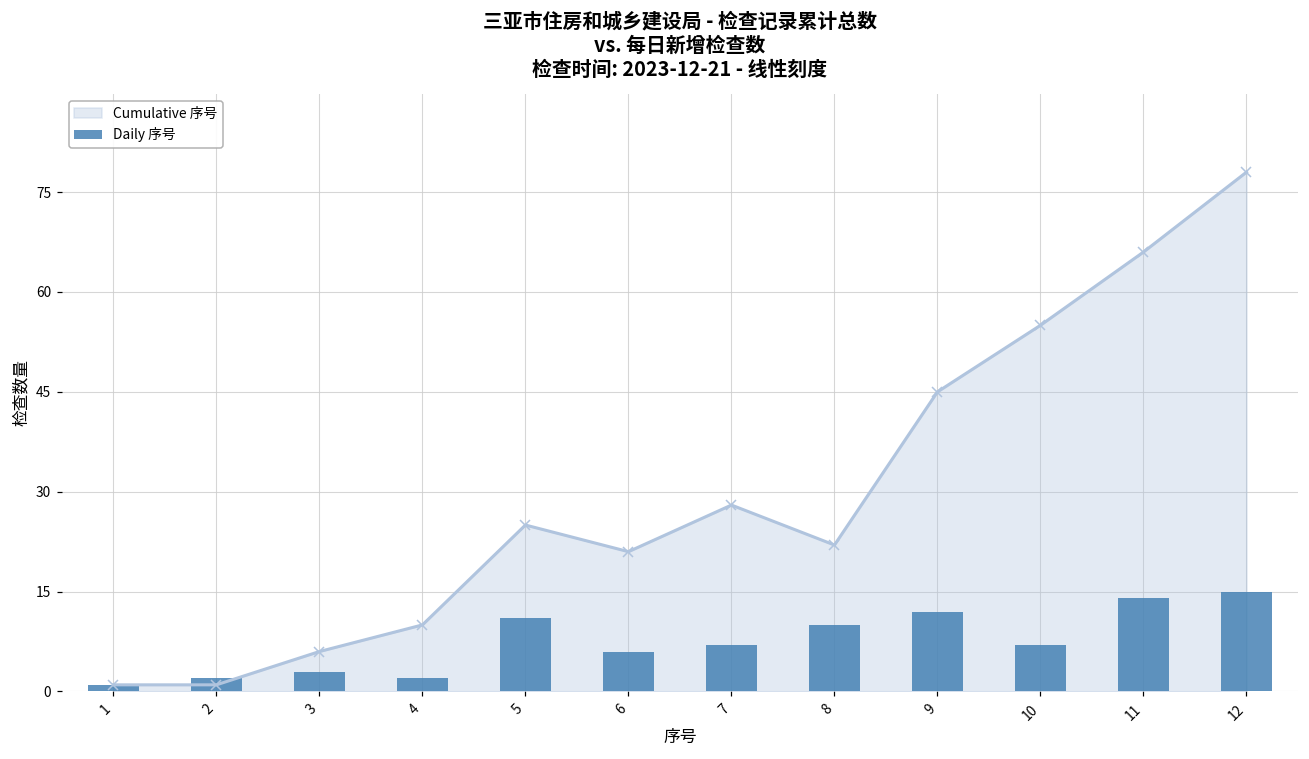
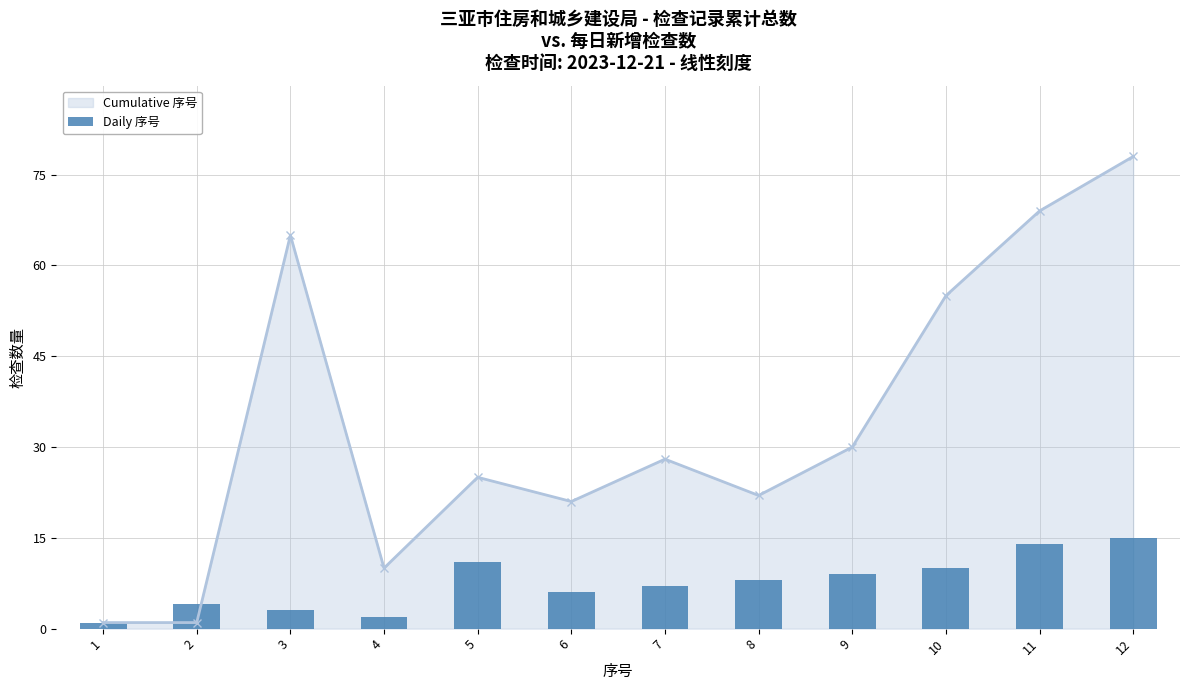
Daily 序号, 2: 2 -> 4
Cumulative 序号, 3: 6 -> 65
Daily 序号, 8: 10 -> 8
Cumulative 序号, 9: 45 -> 30
Daily 序号, 9: 12 -> 9
Daily 序号, 10: 7 -> 10
Cumulative 序号, 11: 66 -> 69
